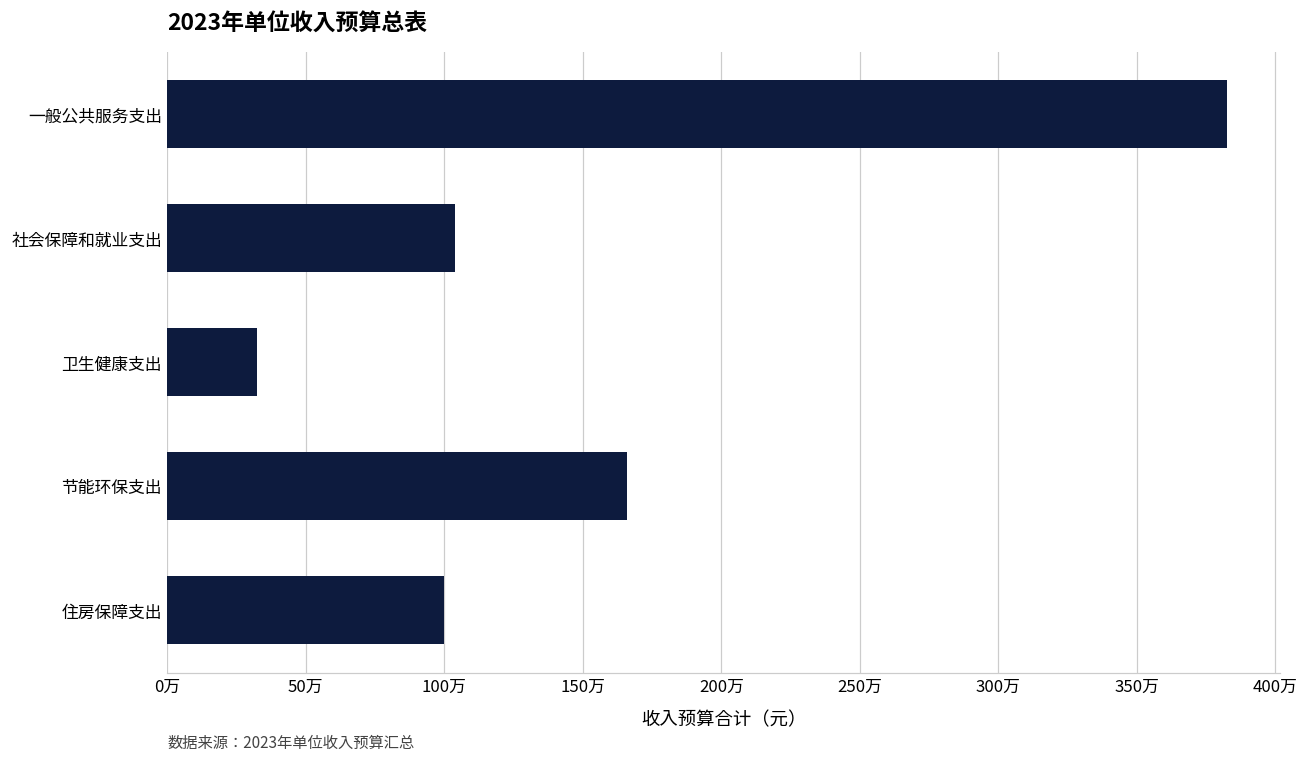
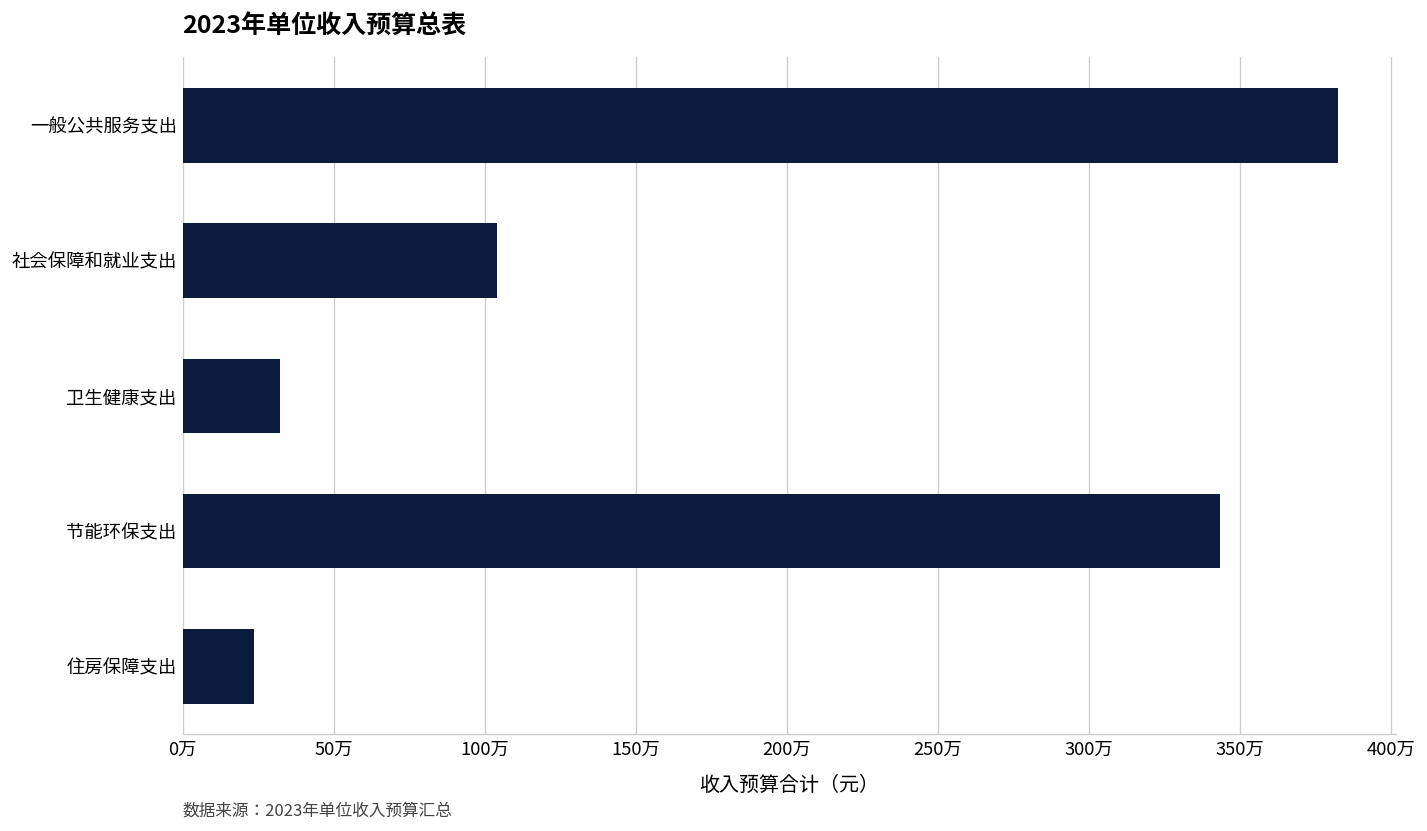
节能环保支出: 166万 -> 343万
住房保障支出: 100万 -> 24万
